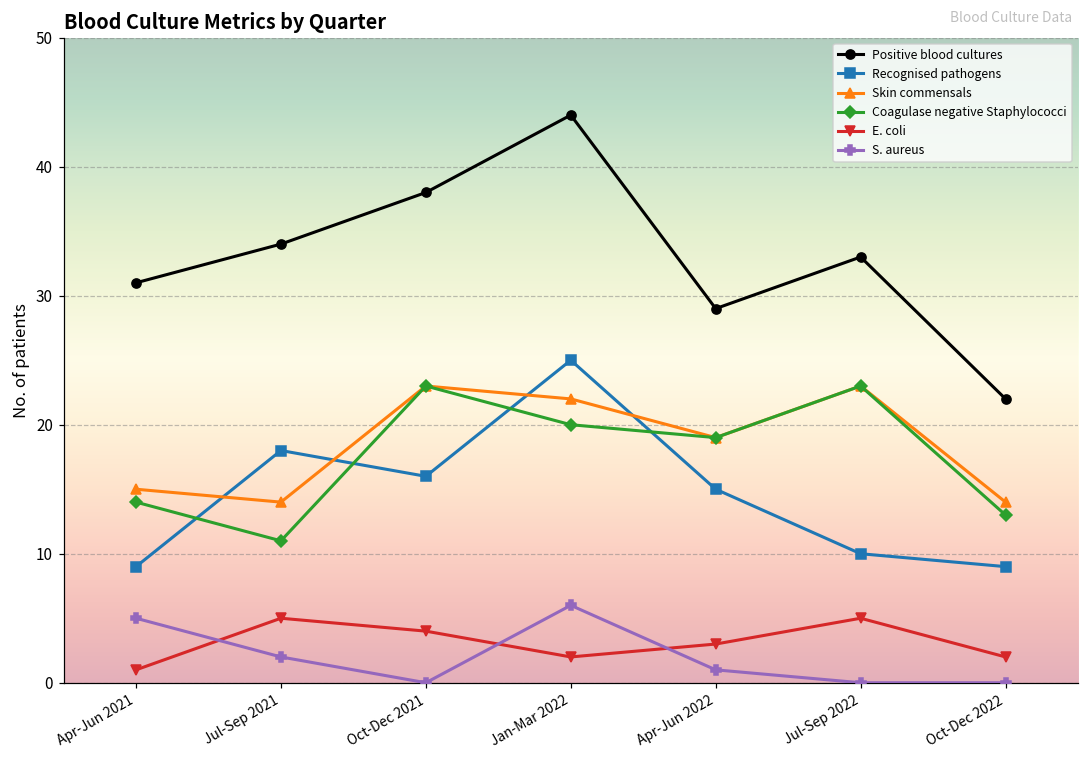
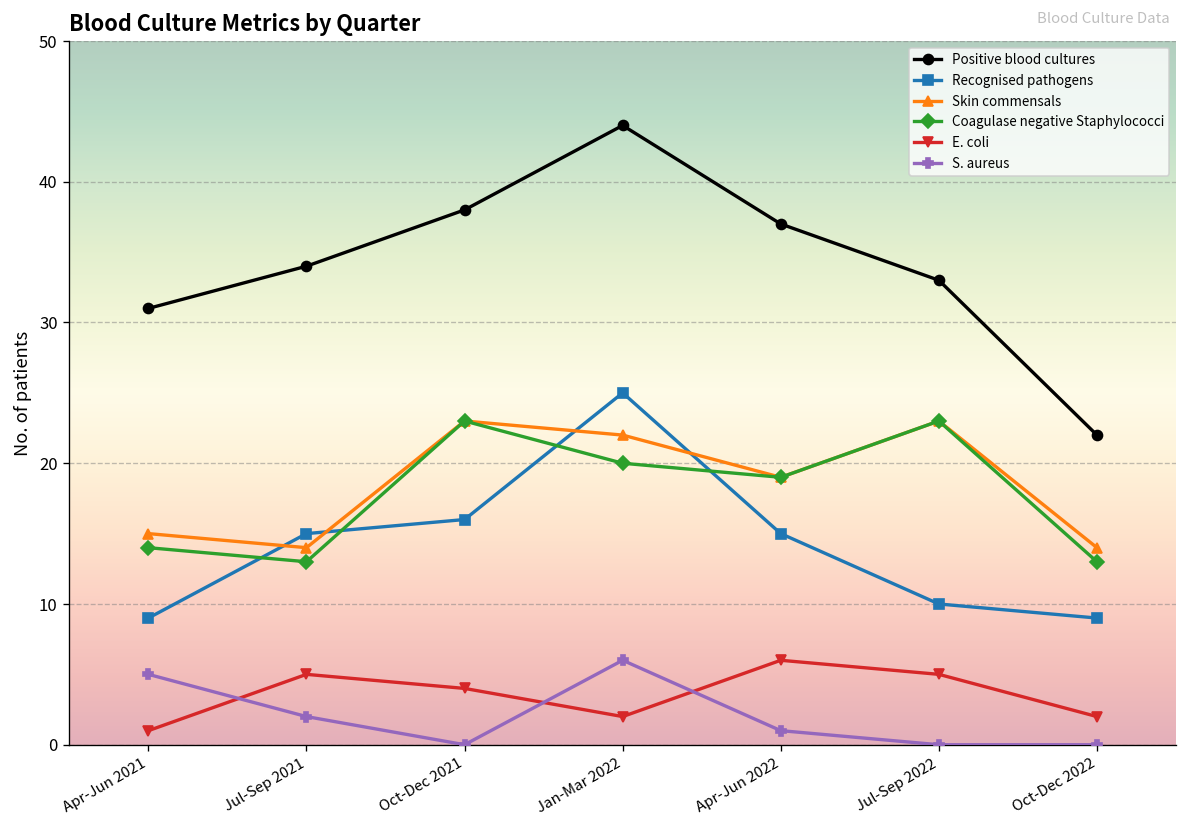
Recognised pathogens, Jul-Sep 2021: 18 -> 15
Coagulase negative Staphylococci, Jul-Sep 2021: 11 -> 13
Positive blood cultures, Apr-Jun 2022: 29 -> 37
E. coli, Apr-Jun 2022: 3 -> 6
